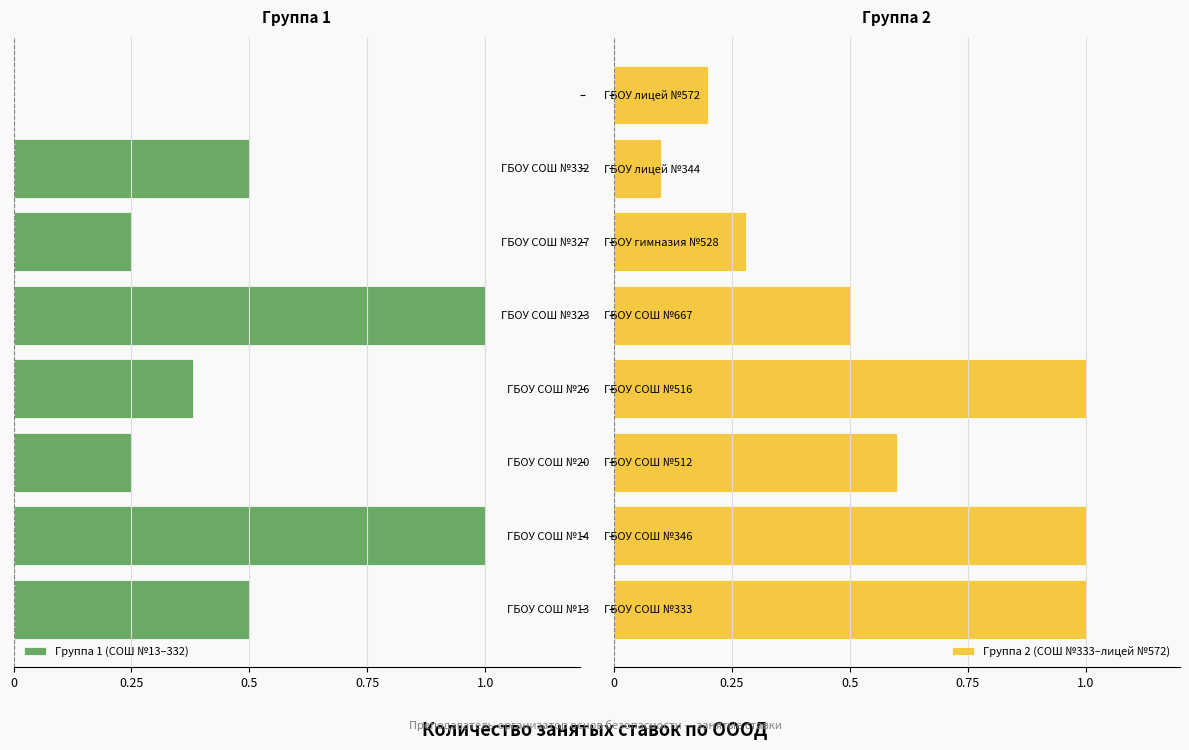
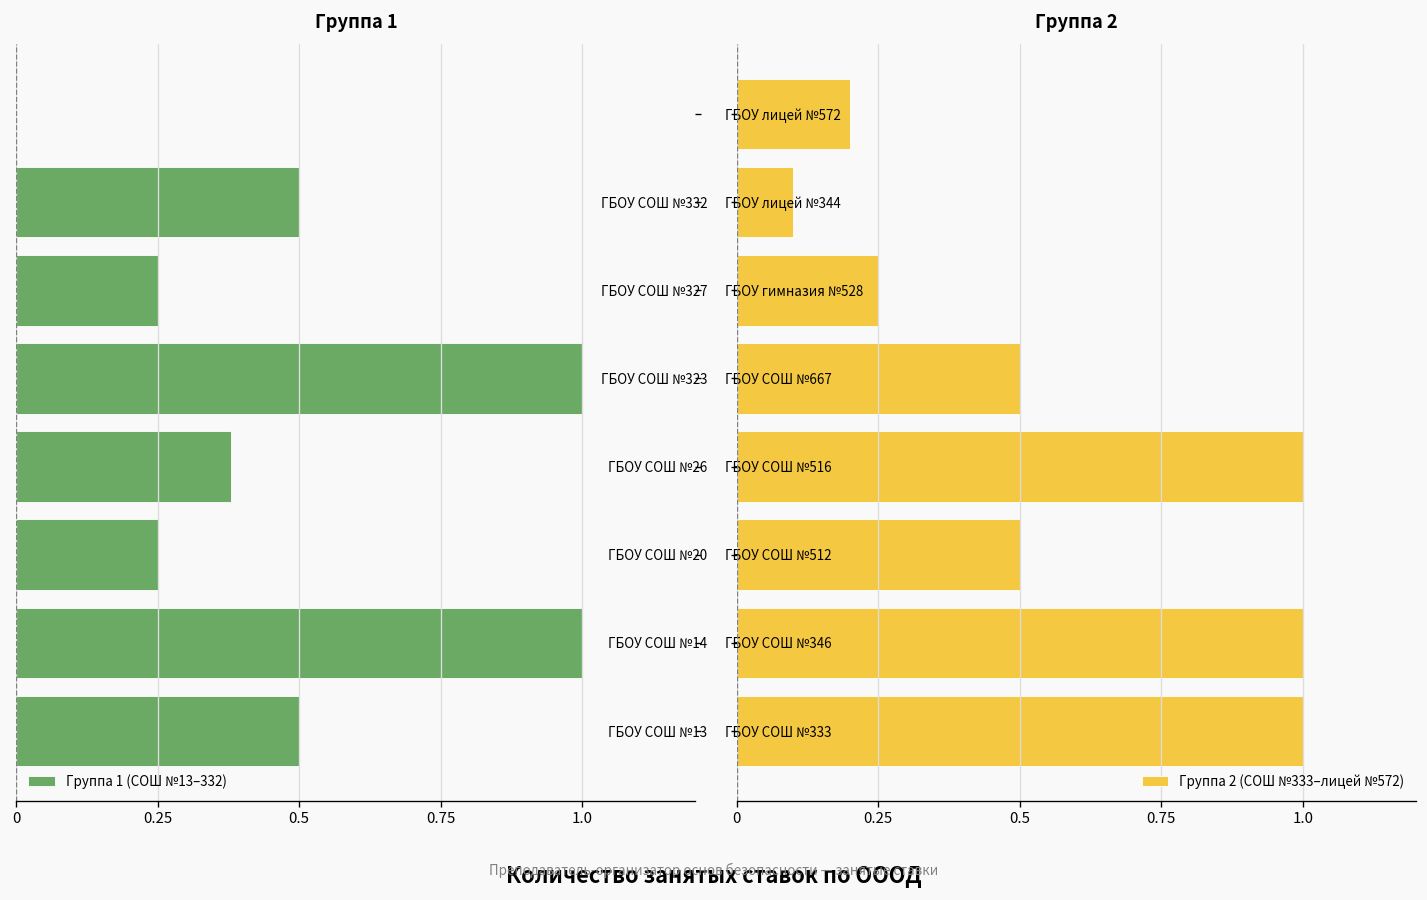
Группа 2, ГБОУ гимназия №528: 0.28 -> 0.25
Группа 2, ГБОУ СОШ №512: 0.6 -> 0.5
